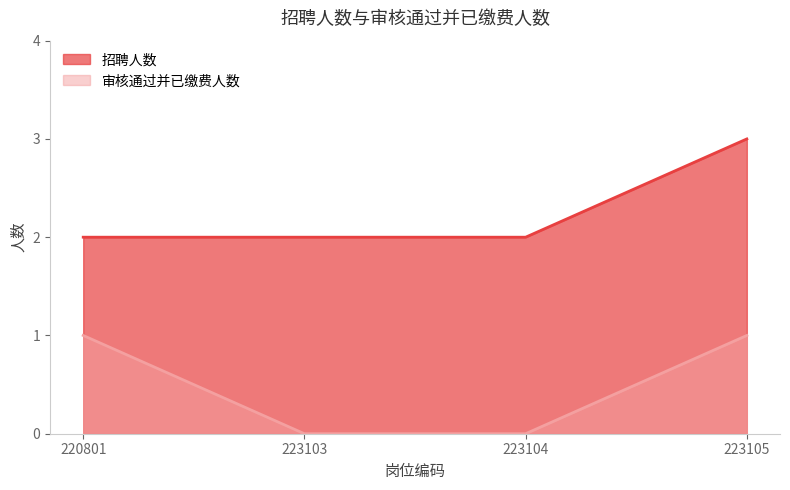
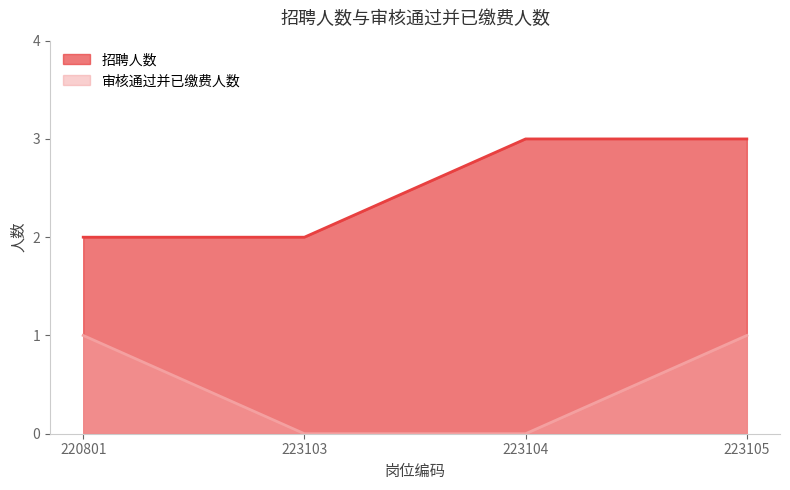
招聘人数, 223104: 2 -> 3
